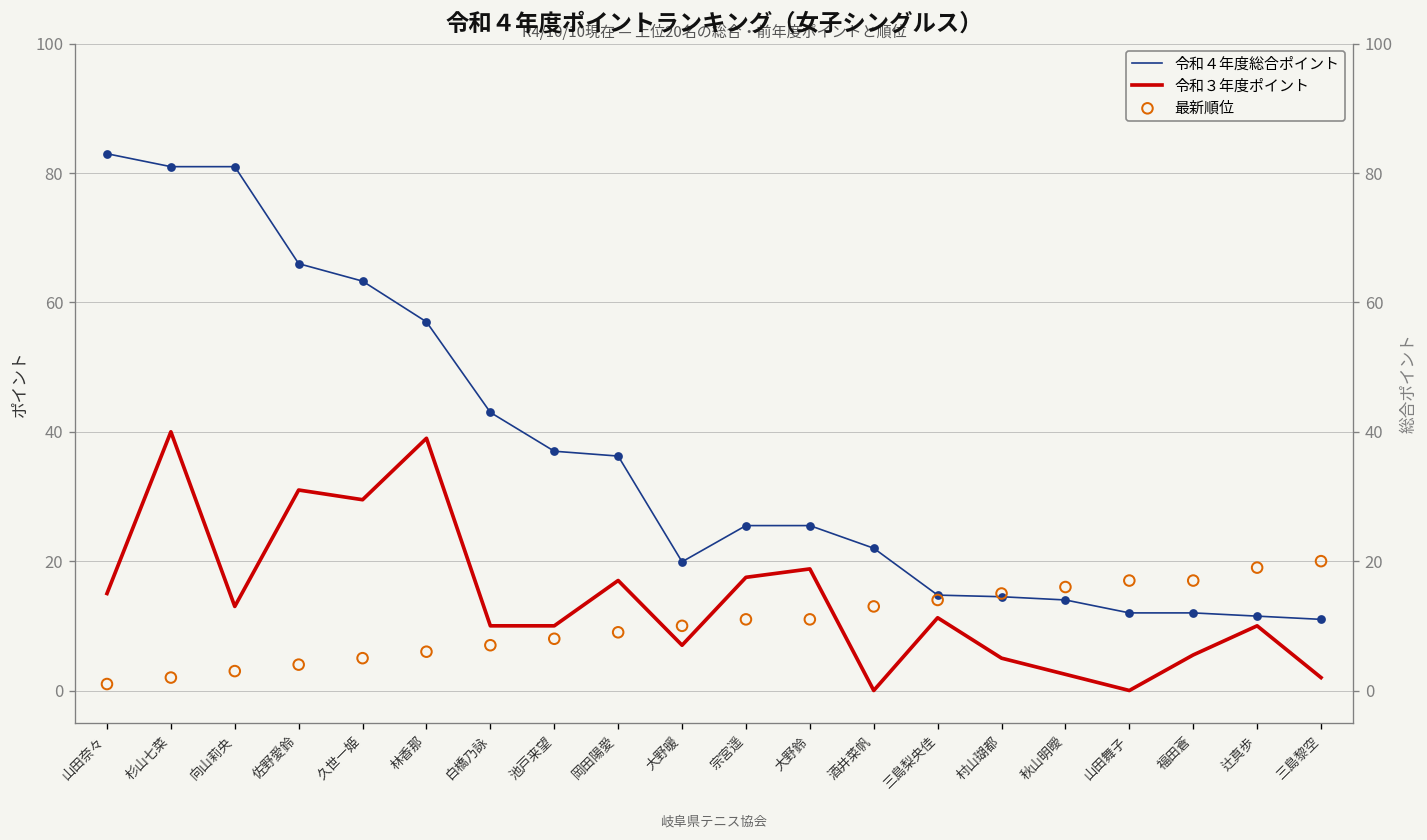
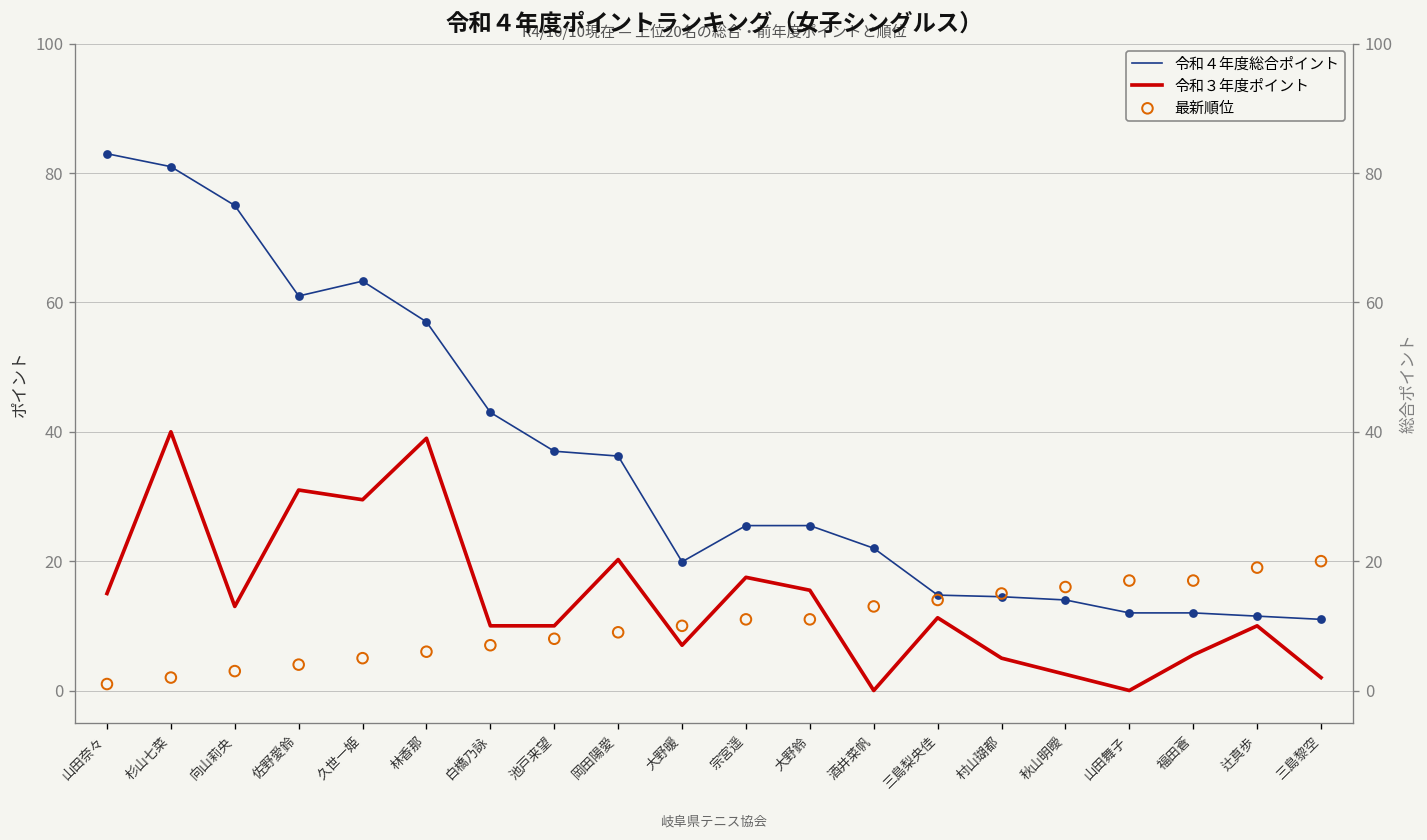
令和４年度総合ポイント, 向山莉央: 81 -> 75
令和４年度総合ポイント, 佐野愛鈴: 66 -> 61
令和３年度ポイント, 岡田陽愛: 17 -> 20
令和３年度ポイント, 大野鈴: 19 -> 16
